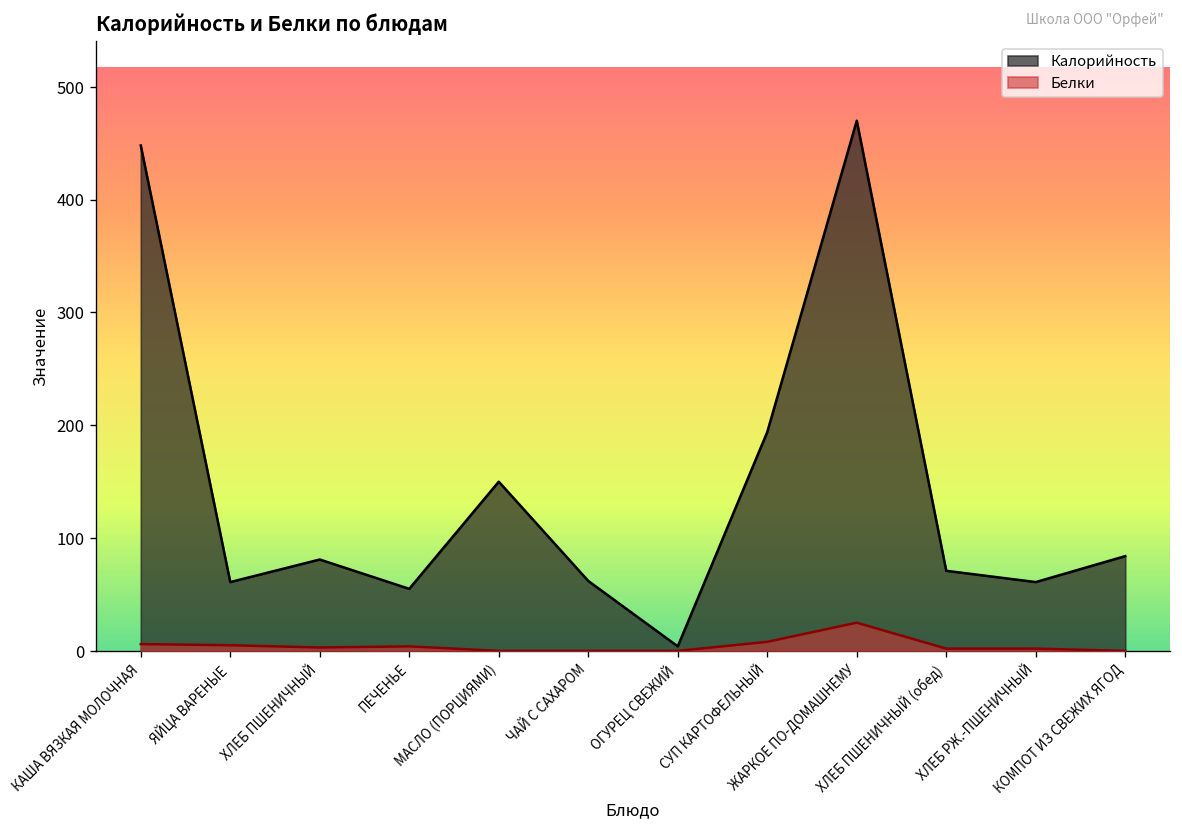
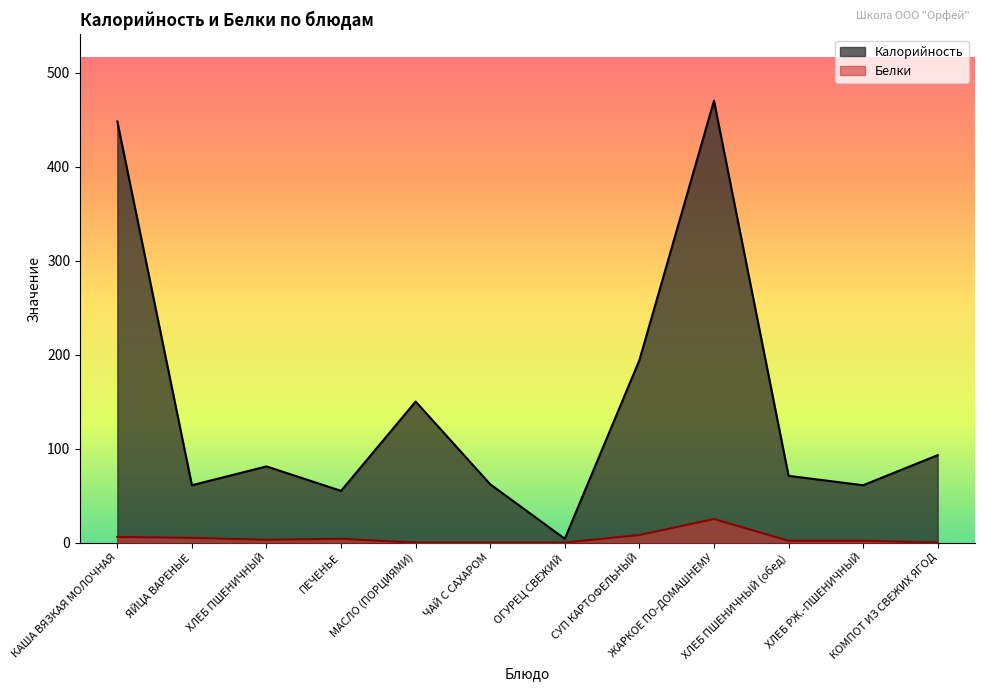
Калорийность, КОМПОТ ИЗ СВЕЖИХ ЯГОД: 80 -> 90
